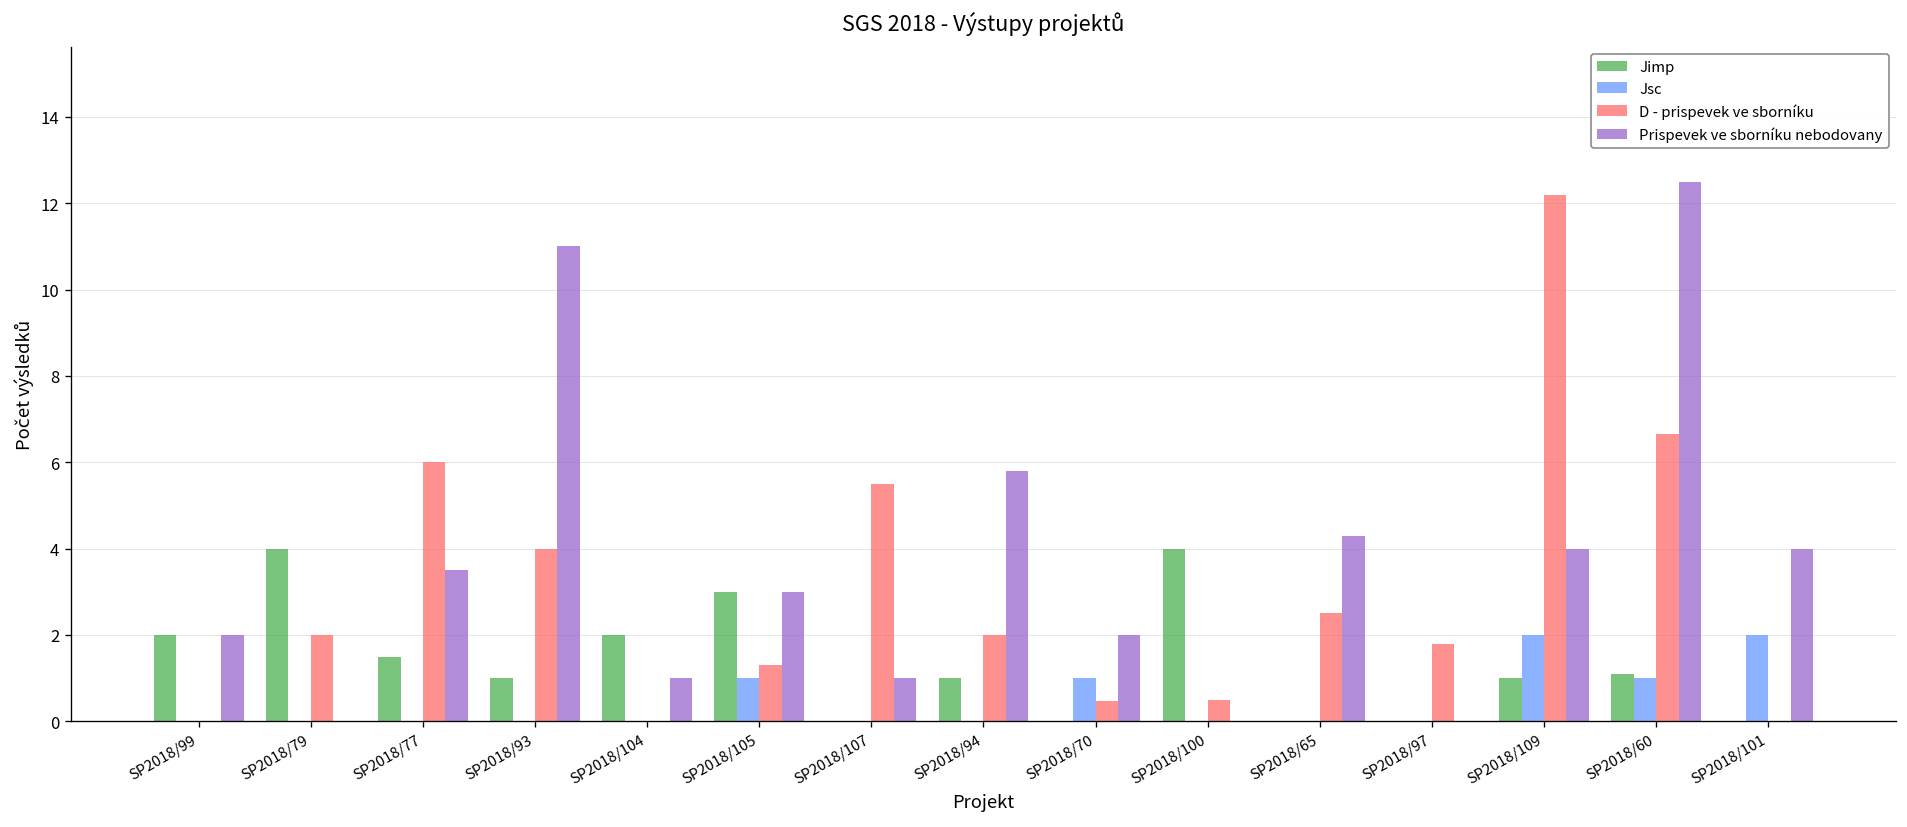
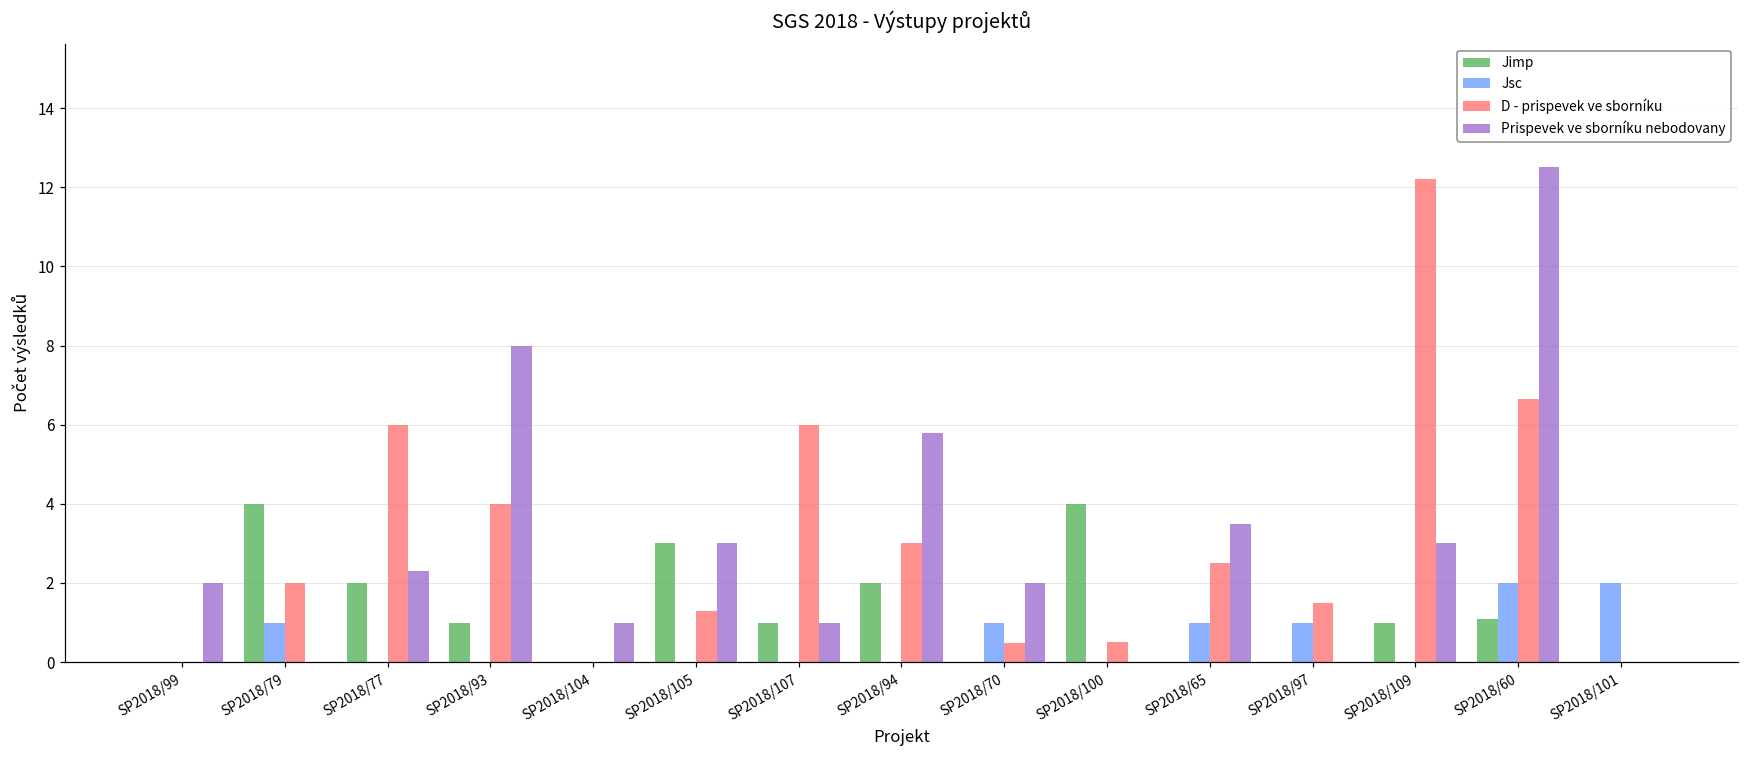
Jimp, SP2018/99: 2 -> 0
Jsc, SP2018/79: 0 -> 1
Jimp, SP2018/77: 1.5 -> 2.0
Prispevek ve sborníku nebodovany, SP2018/77: 3.5 -> 2.3
Prispevek ve sborníku nebodovany, SP2018/93: 11 -> 8
Jimp, SP2018/104: 2 -> 0
Jsc, SP2018/105: 1 -> 0
Jimp, SP2018/107: 0 -> 1
D - prispevek ve sborníku, SP2018/107: 5.5 -> 6.0
Jimp, SP2018/94: 1 -> 2
D - prispevek ve sborníku, SP2018/94: 2 -> 3
Jsc, SP2018/65: 0 -> 1
Prispevek ve sborníku nebodovany, SP2018/65: 4.3 -> 3.5
Jsc, SP2018/97: 0 -> 1
D - prispevek ve sborníku, SP2018/97: 1.8 -> 1.5
Jsc, SP2018/109: 2 -> 0
Prispevek ve sborníku nebodovany, SP2018/109: 4 -> 3
Jsc, SP2018/60: 1 -> 2
Prispevek ve sborníku nebodovany, SP2018/101: 4 -> 0
